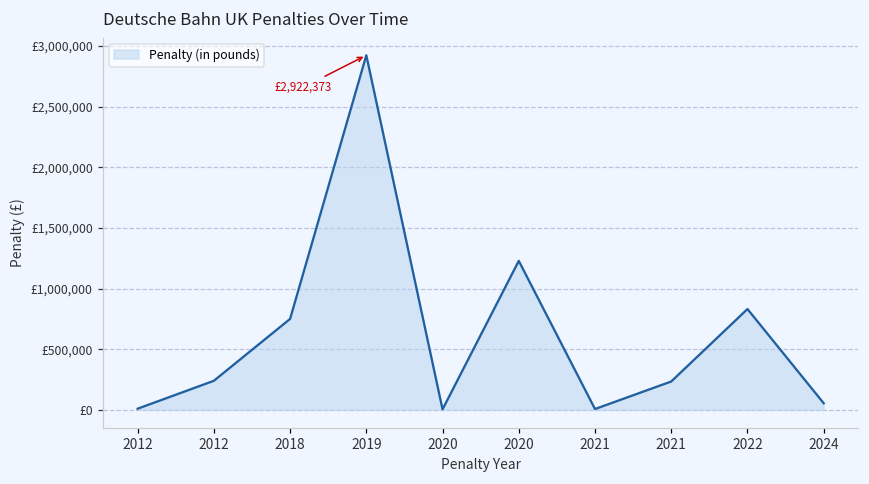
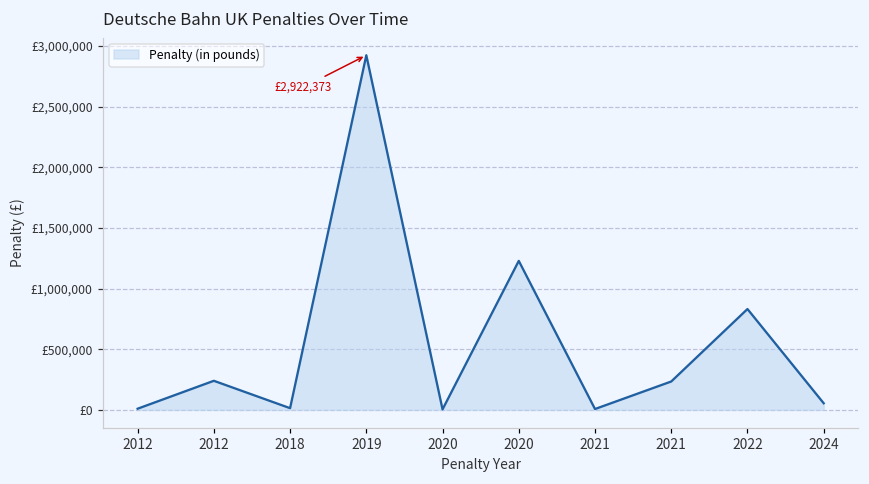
2018: £750,000 -> £10,000
